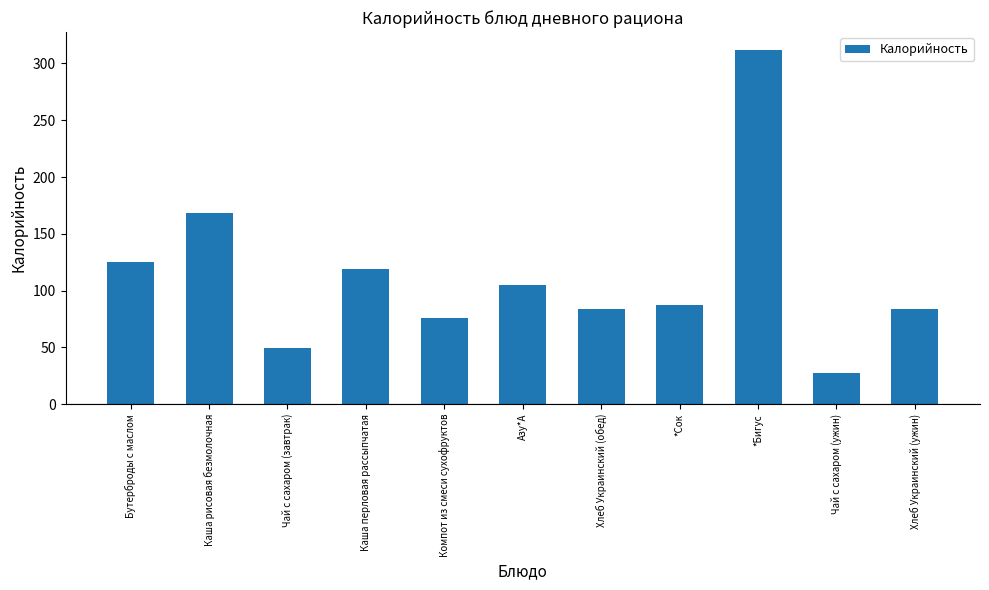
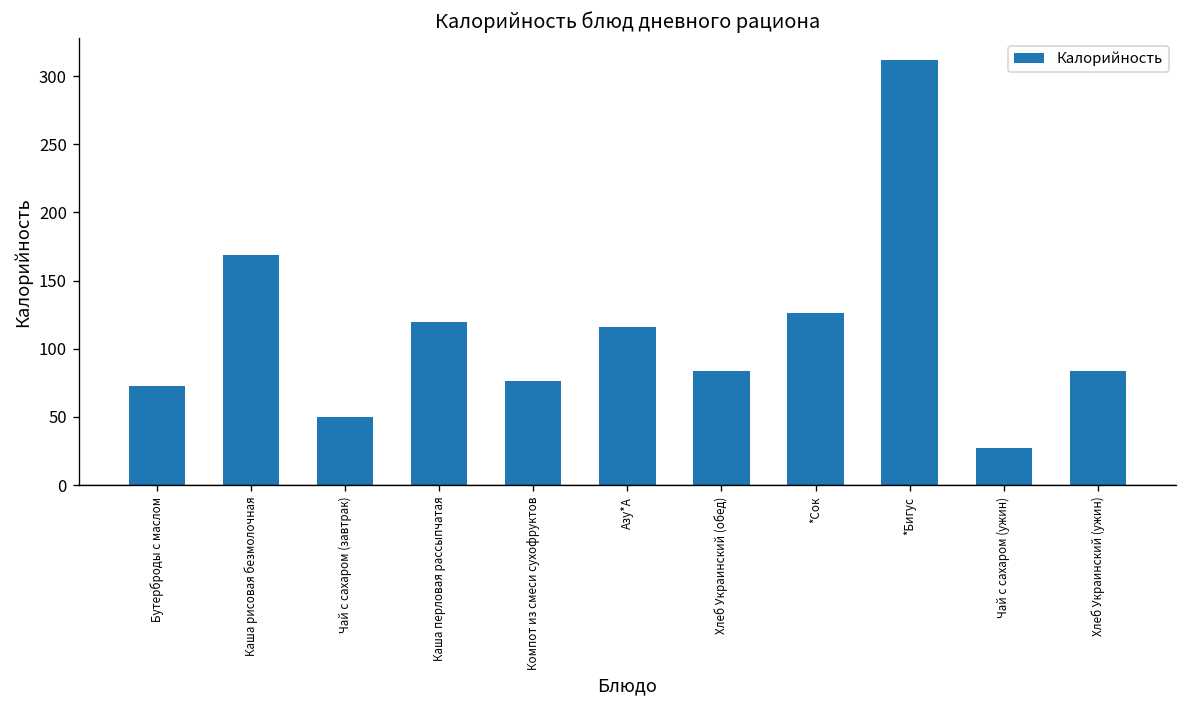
Бутерброды с маслом: 125 -> 73
Азу*А: 105 -> 116
*Сок: 87 -> 126
